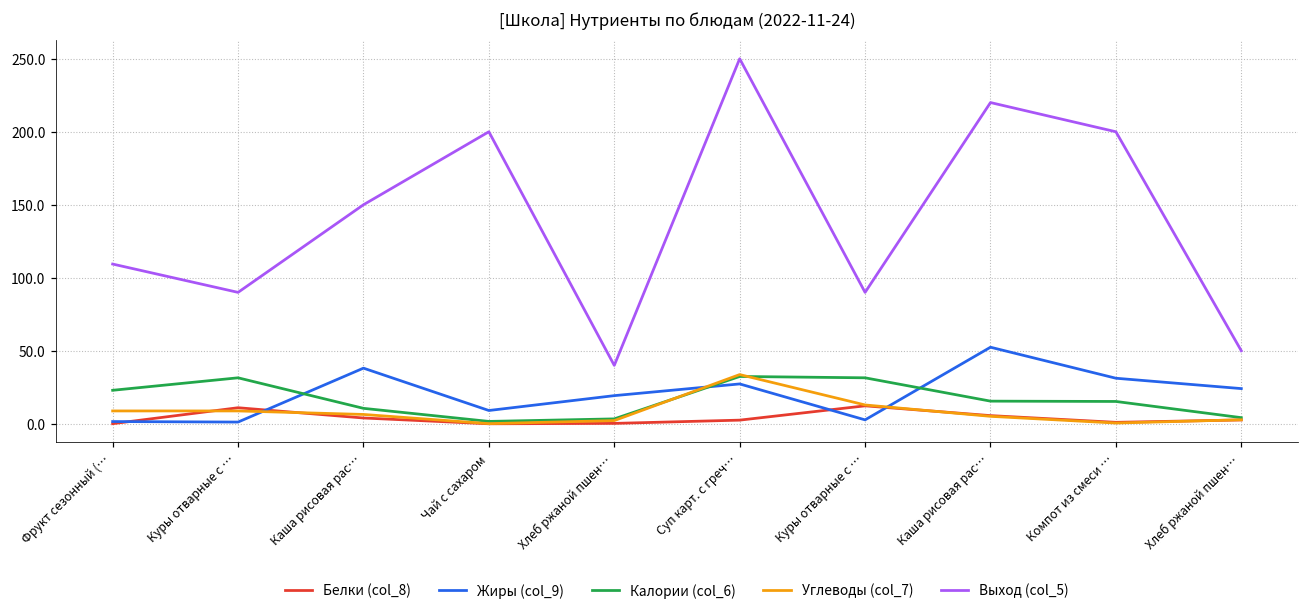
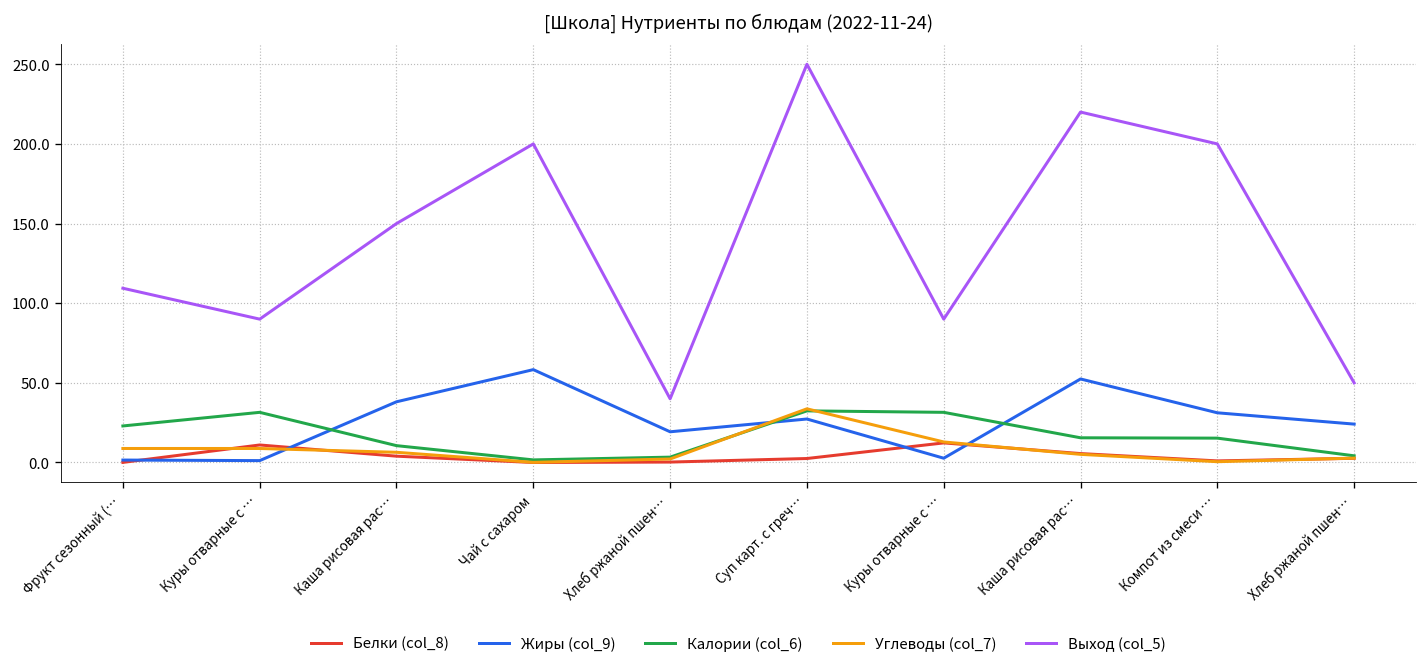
Жиры (col_9), Чай с сахаром: 9 -> 58
